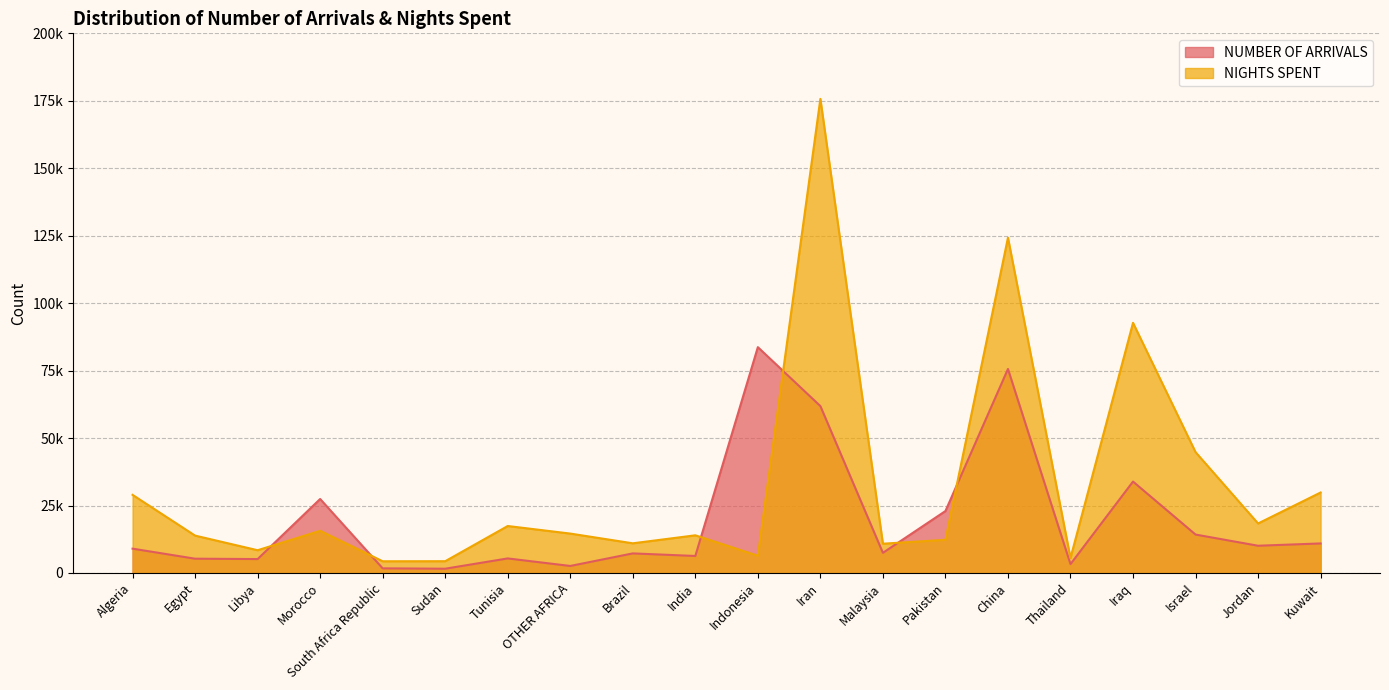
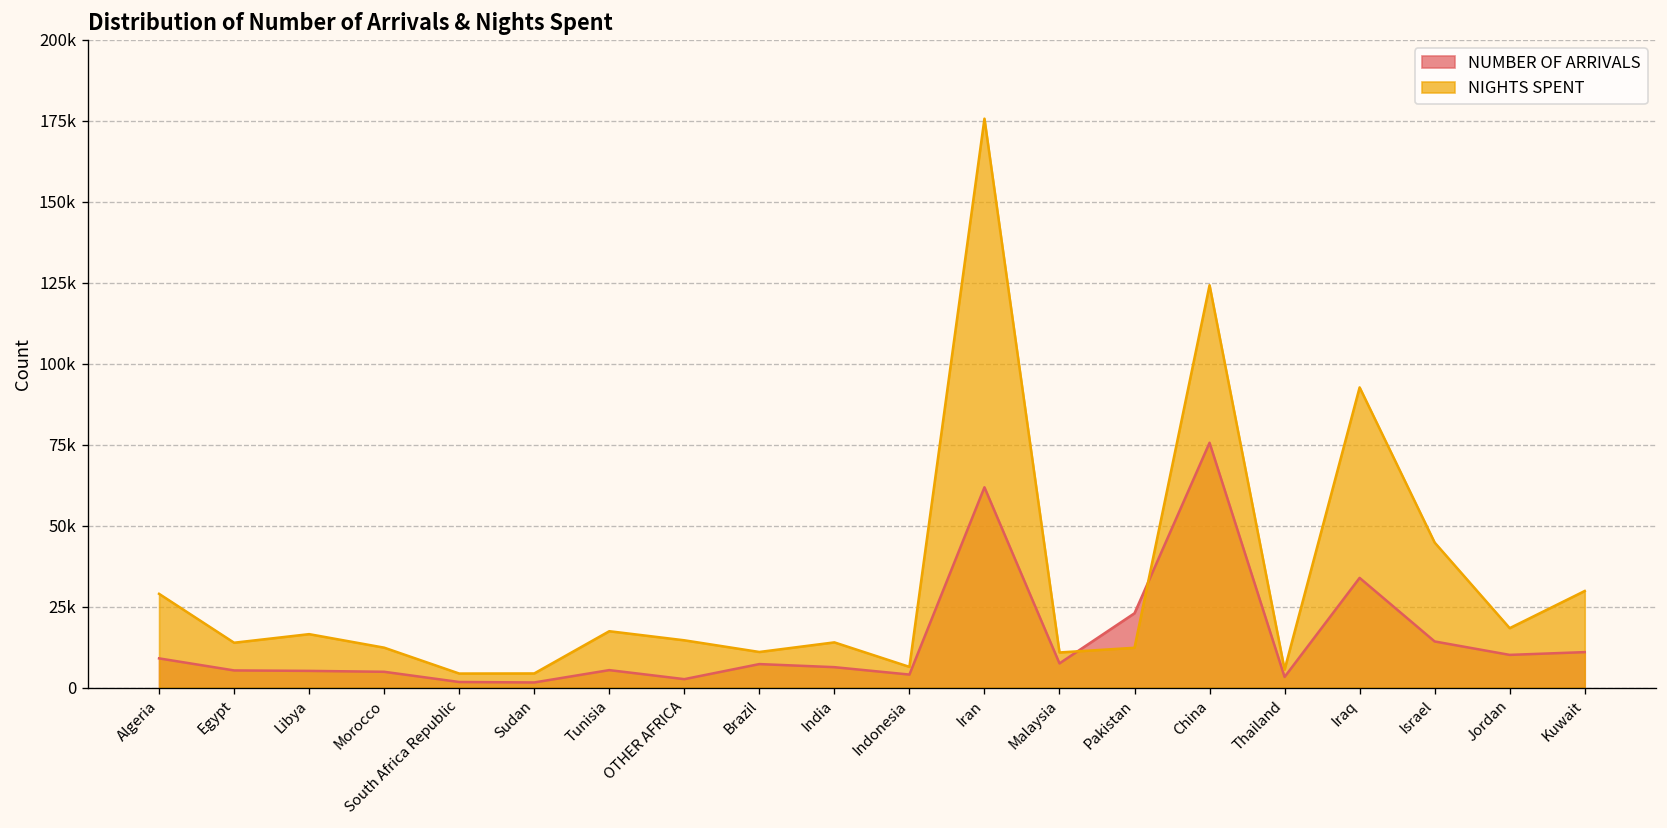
NIGHTS SPENT, Libya: 8000 -> 16000
NUMBER OF ARRIVALS, Morocco: 27000 -> 5000
NIGHTS SPENT, Morocco: 16000 -> 12000
NUMBER OF ARRIVALS, Indonesia: 84000 -> 4000
